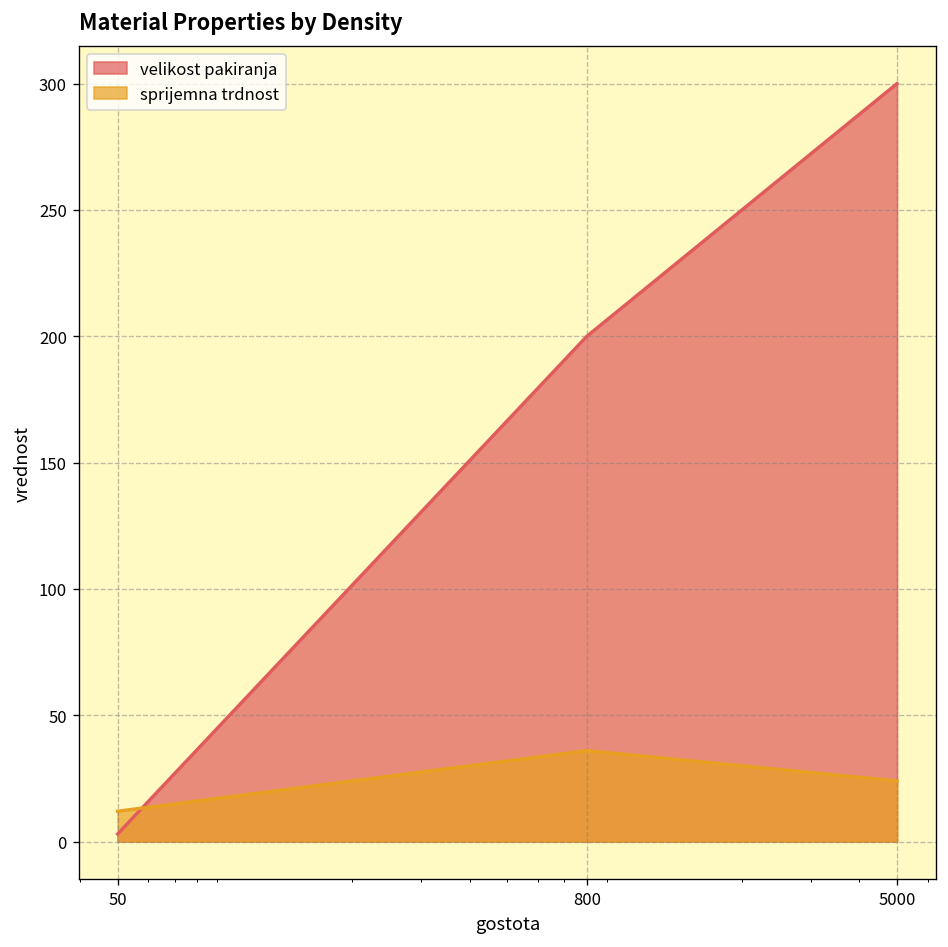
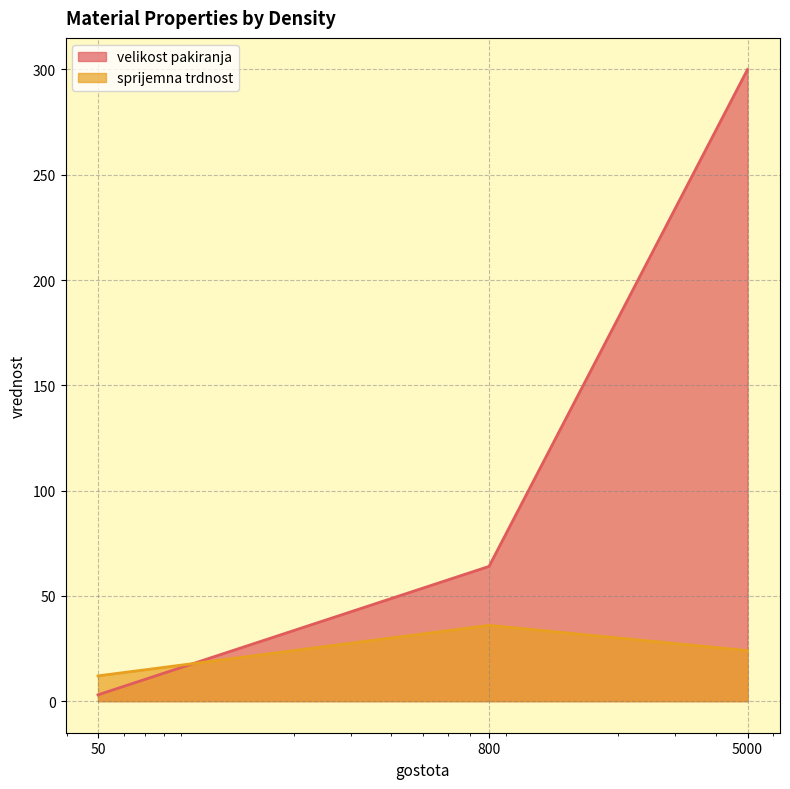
velikost pakiranja, 800: 200 -> 64
